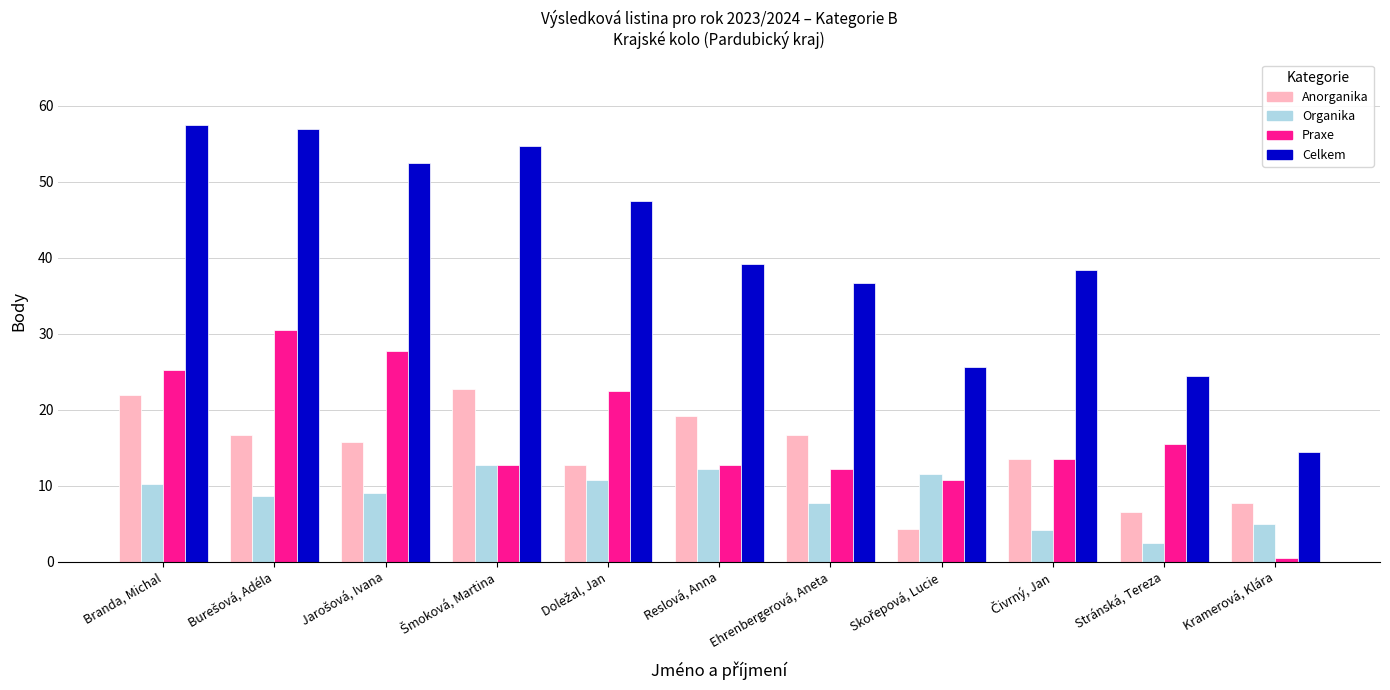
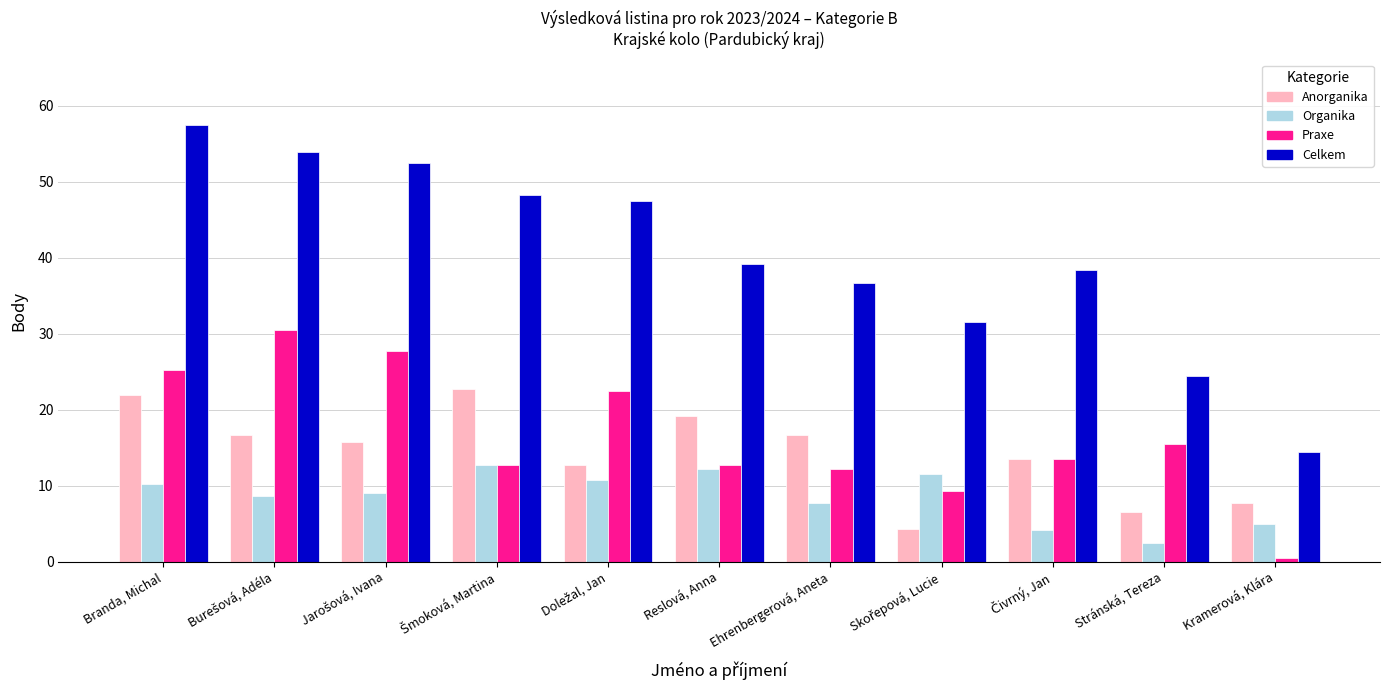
Celkem, Burešová, Adéla: 57 -> 54
Celkem, Šmoková, Martina: 55 -> 48
Praxe, Skořepová, Lucie: 11 -> 9
Celkem, Skořepová, Lucie: 26 -> 32
